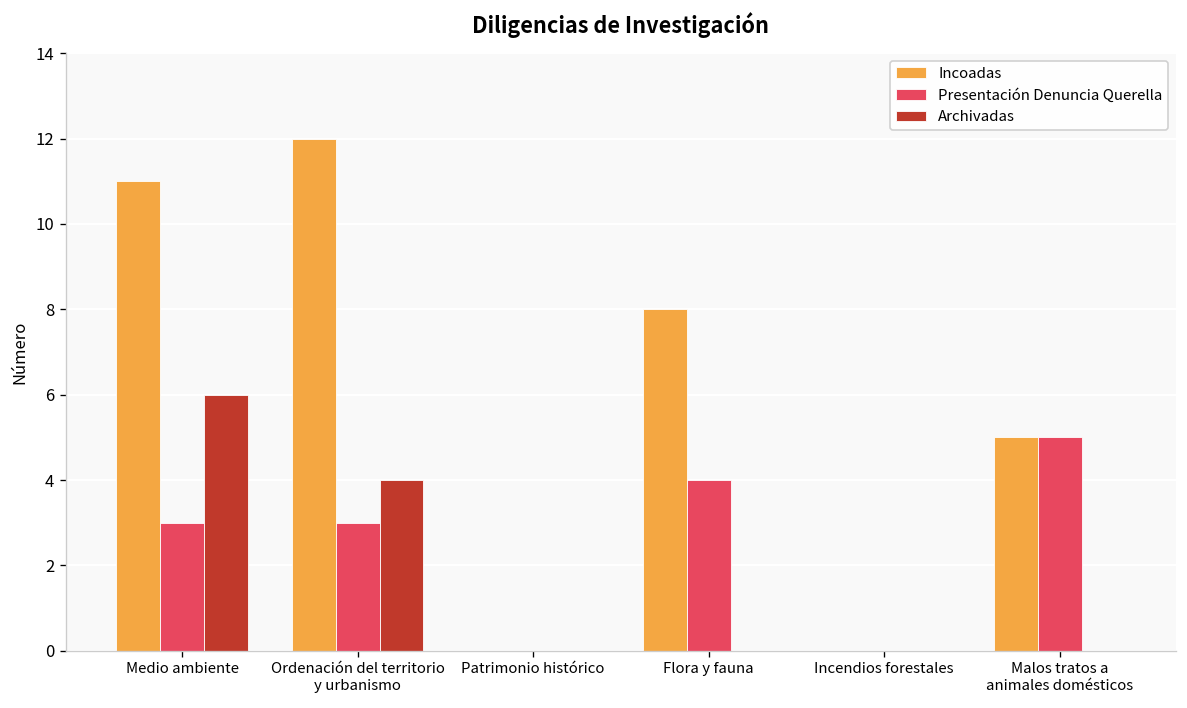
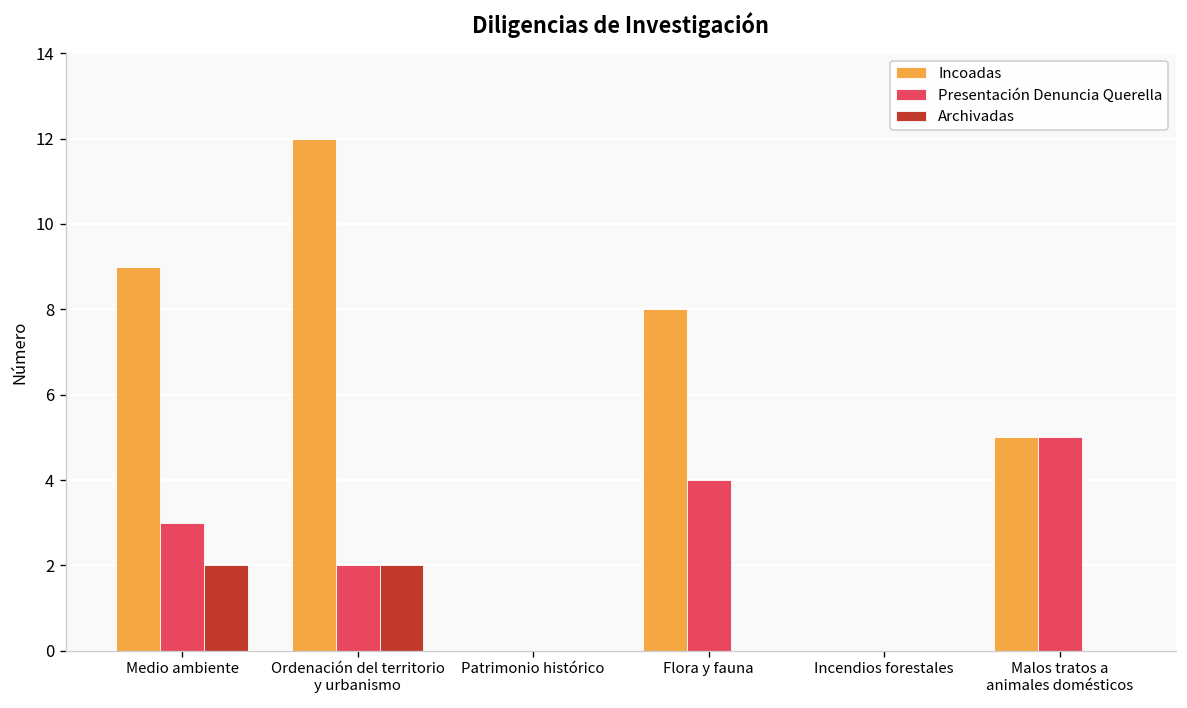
Incoadas, Medio ambiente: 11 -> 9
Archivadas, Medio ambiente: 6 -> 2
Presentación Denuncia Querella, Ordenación del territorio y urbanismo: 3 -> 2
Archivadas, Ordenación del territorio y urbanismo: 4 -> 2
